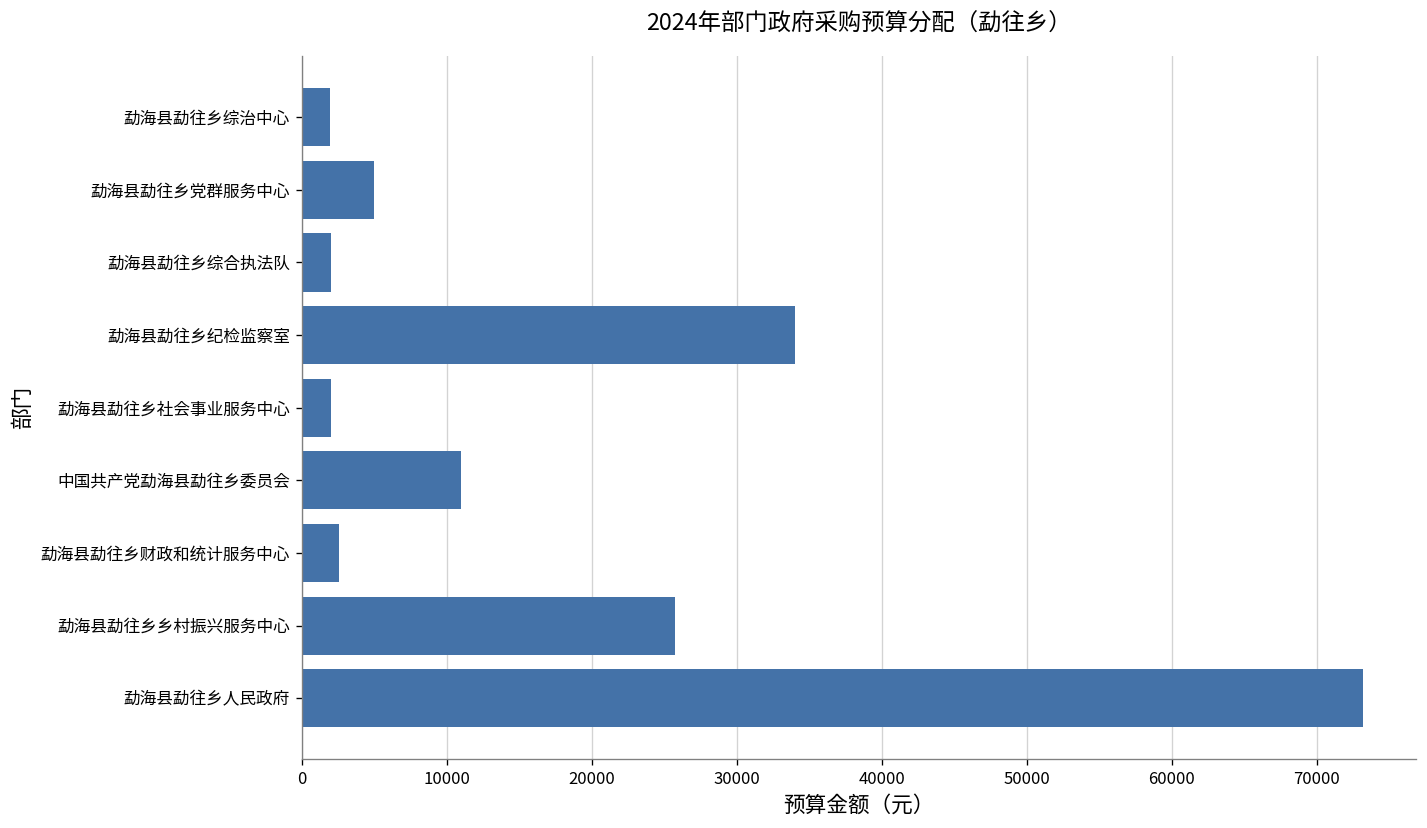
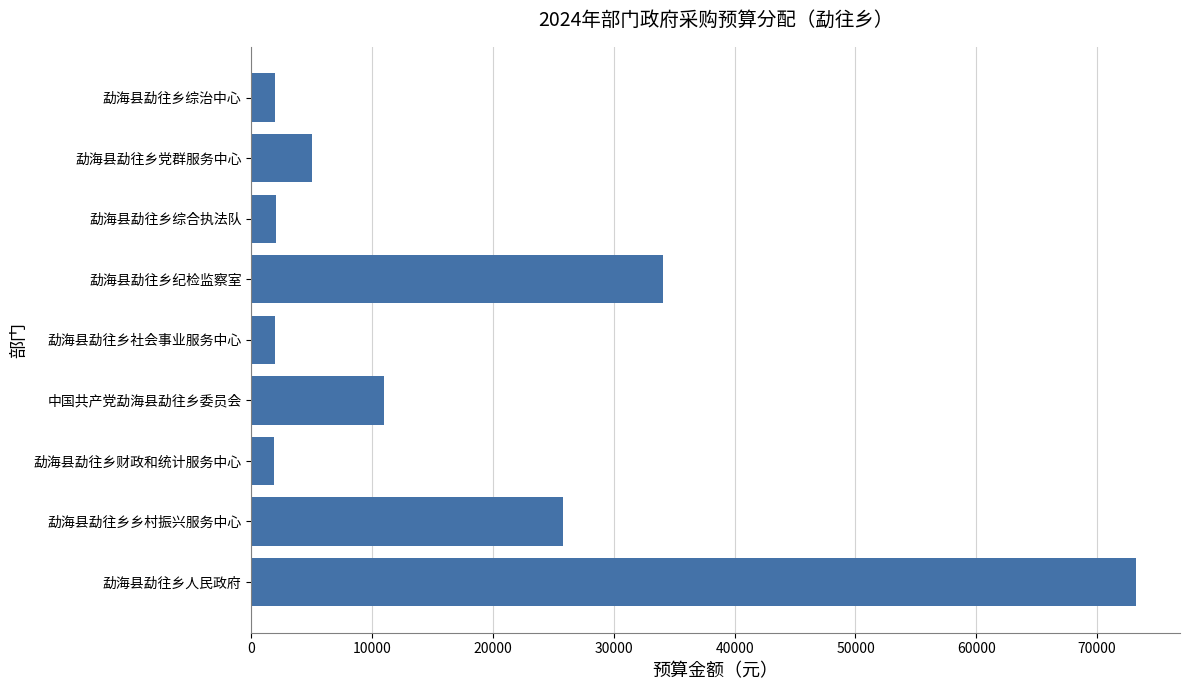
勐海县勐往乡财政和统计服务中心: 2600 -> 1800
